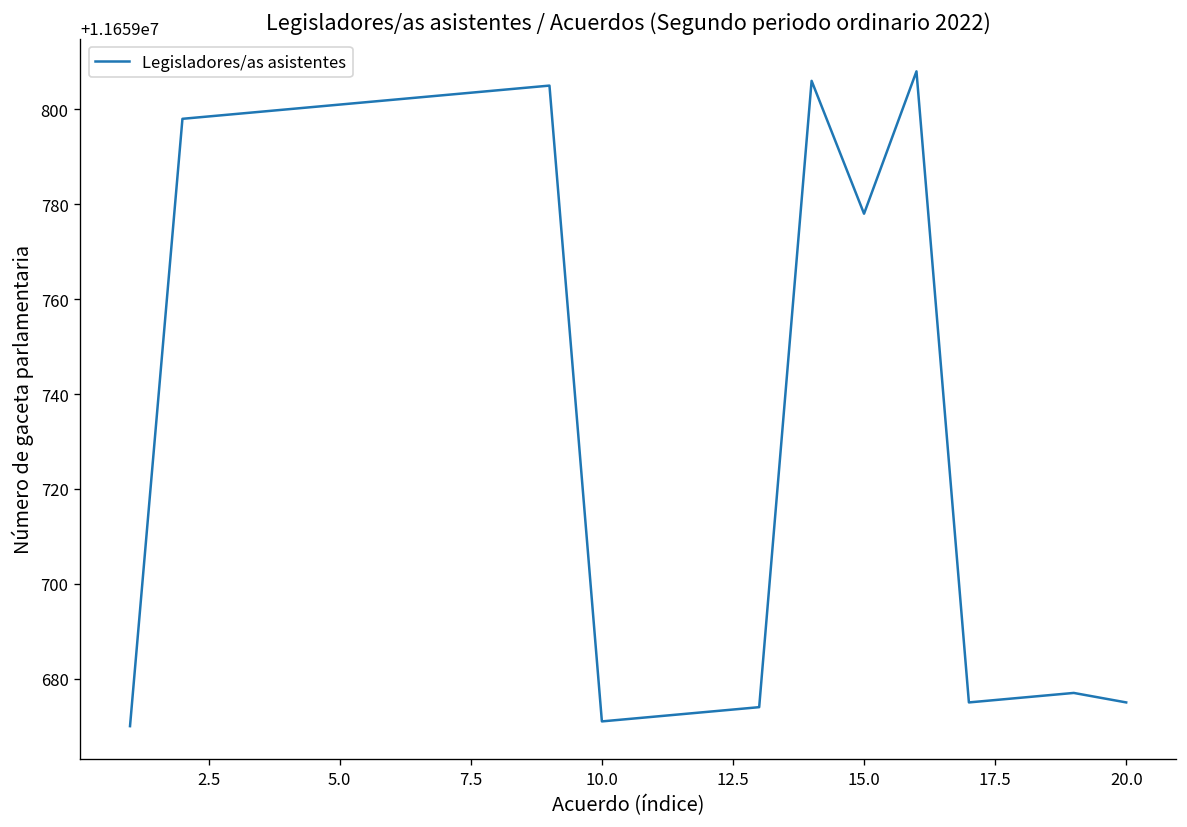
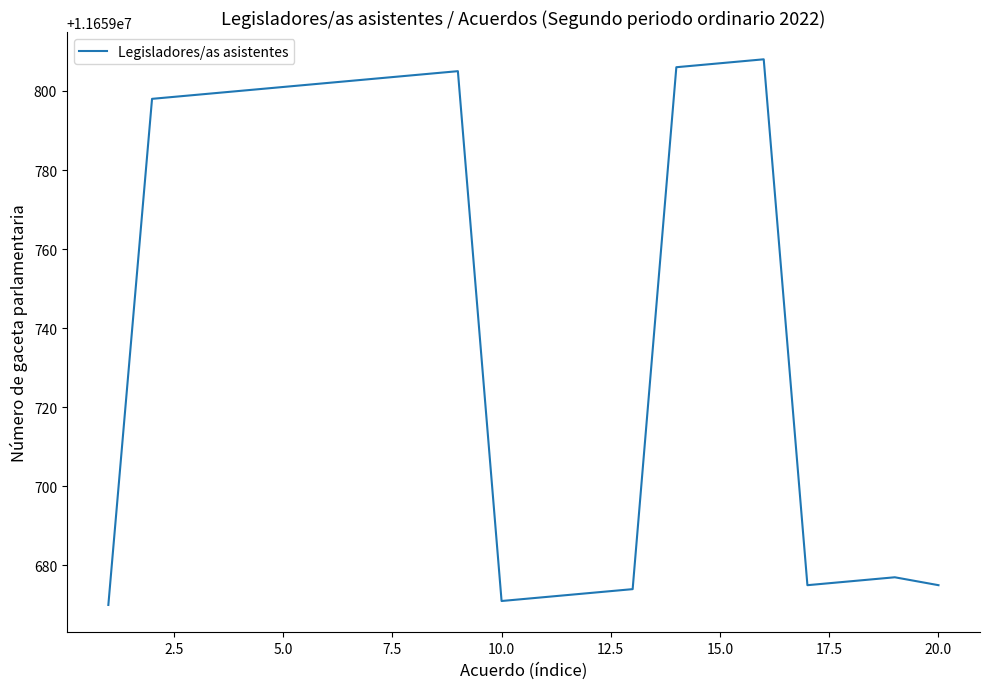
15.0: 11659778 -> 11659807
